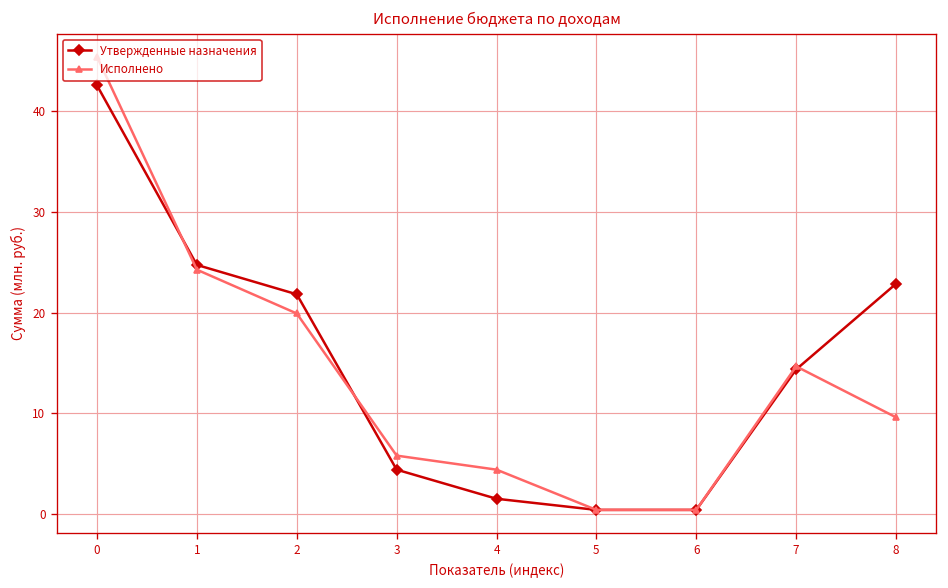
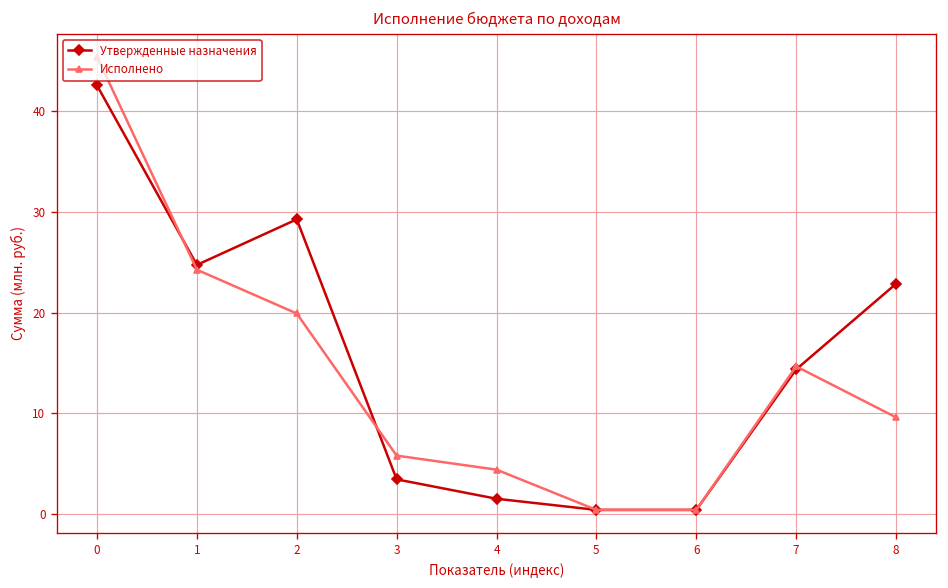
Утвержденные назначения, 2: 22 -> 29
Утвержденные назначения, 3: 4 -> 3
